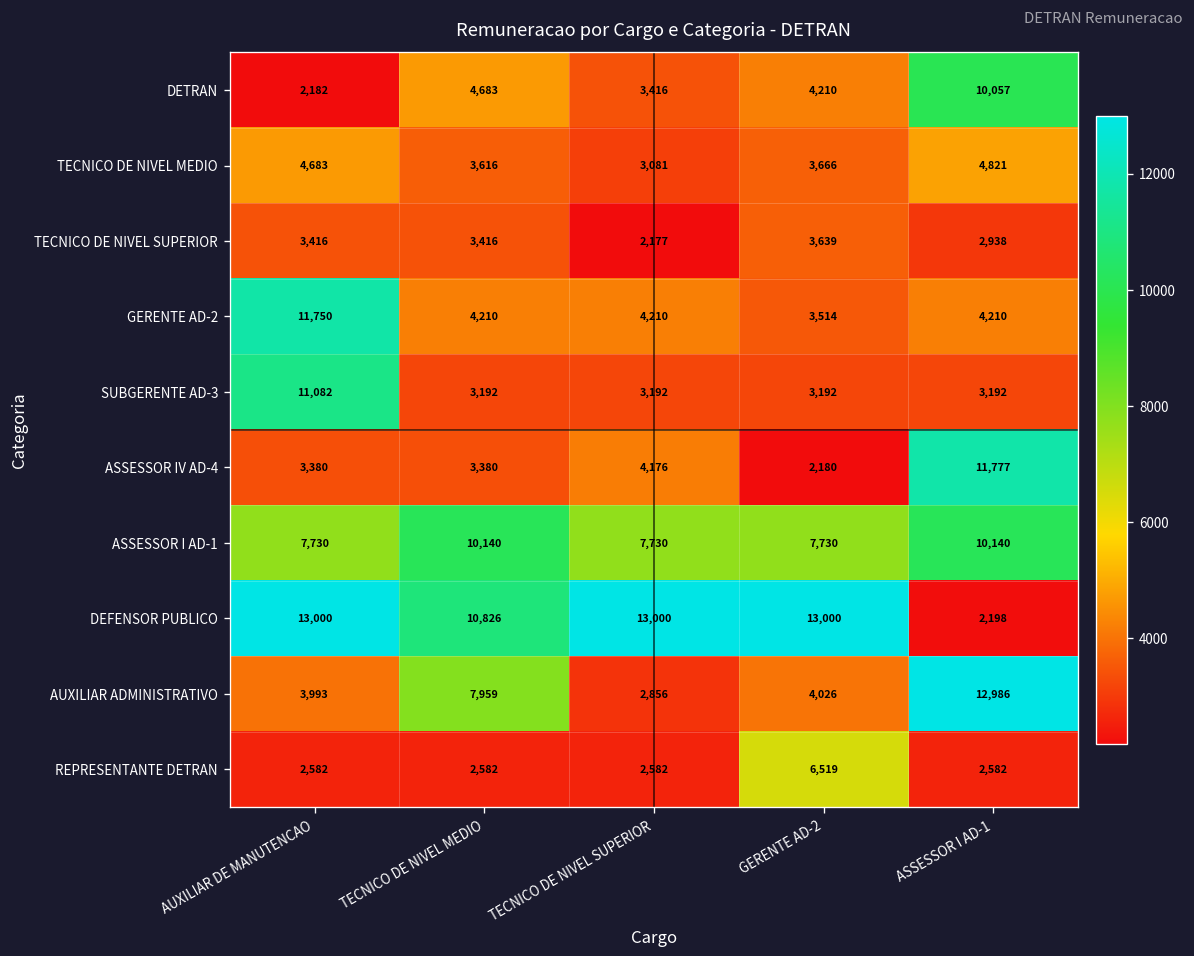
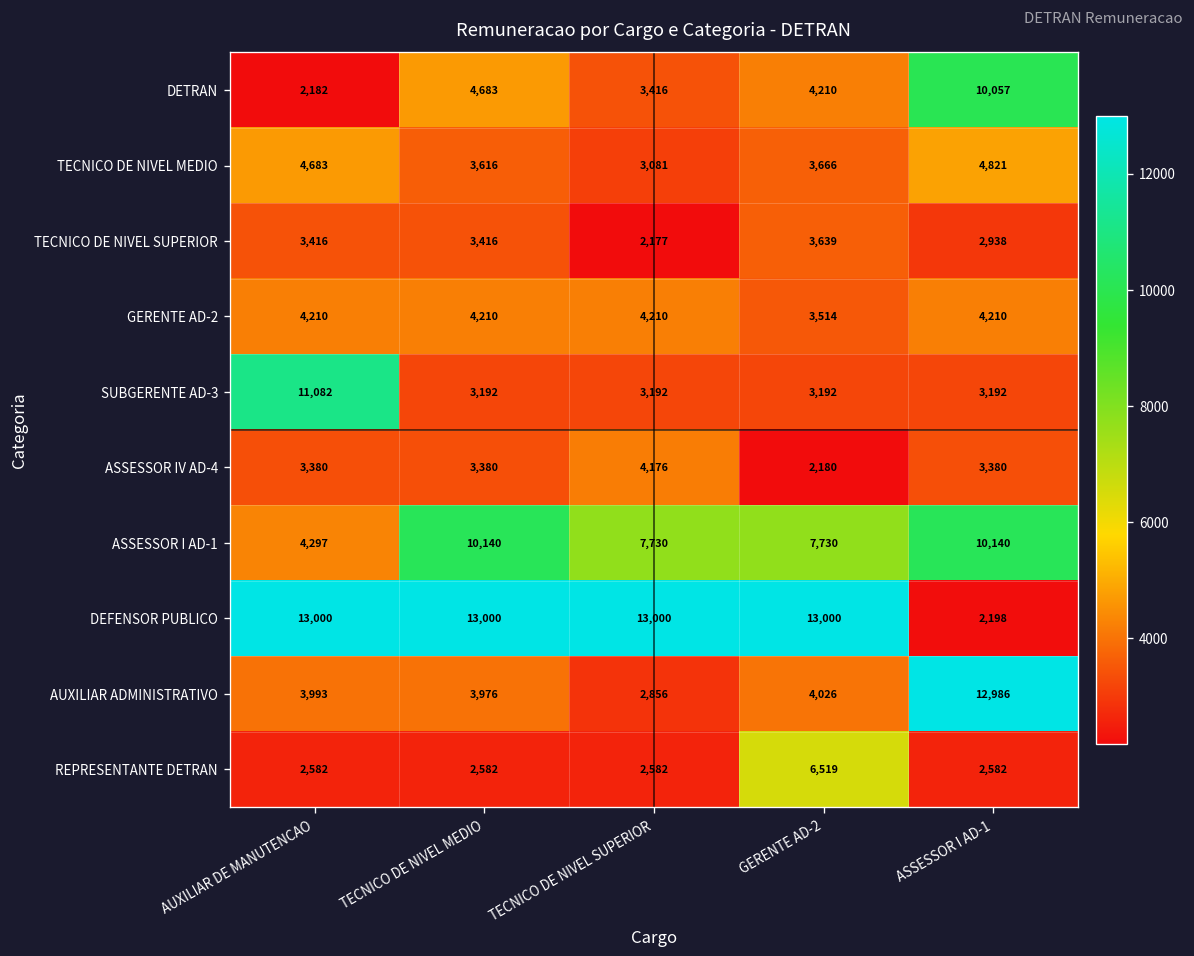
GERENTE AD-2, AUXILIAR DE MANUTENCAO: 11,750 -> 4,210
ASSESSOR IV AD-4, ASSESSOR I AD-1: 11,777 -> 3,380
ASSESSOR I AD-1, AUXILIAR DE MANUTENCAO: 7,730 -> 4,297
DEFENSOR PUBLICO, TECNICO DE NIVEL MEDIO: 10,826 -> 13,000
AUXILIAR ADMINISTRATIVO, TECNICO DE NIVEL MEDIO: 7,959 -> 3,976
